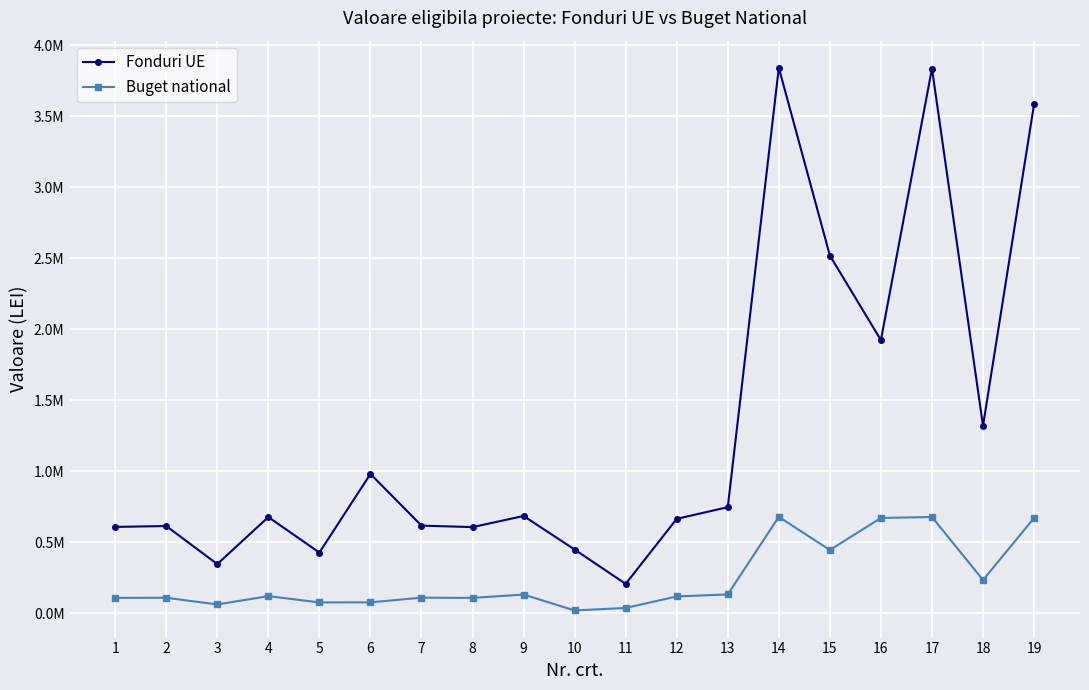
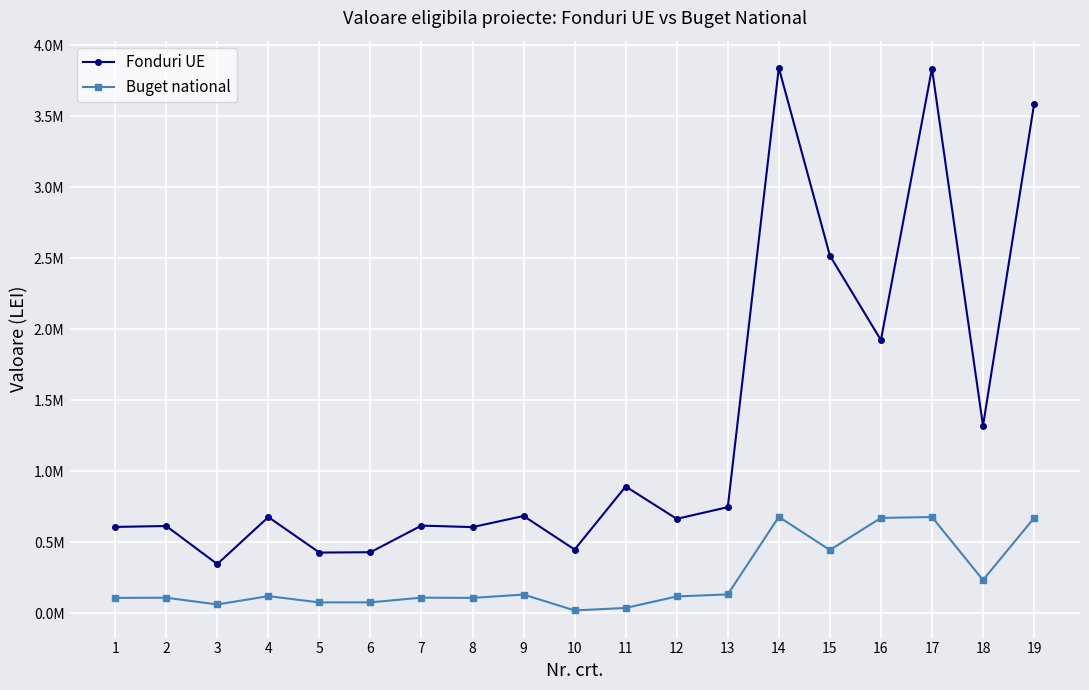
Fonduri UE, 6: 980000 -> 430000
Fonduri UE, 11: 210000 -> 890000
